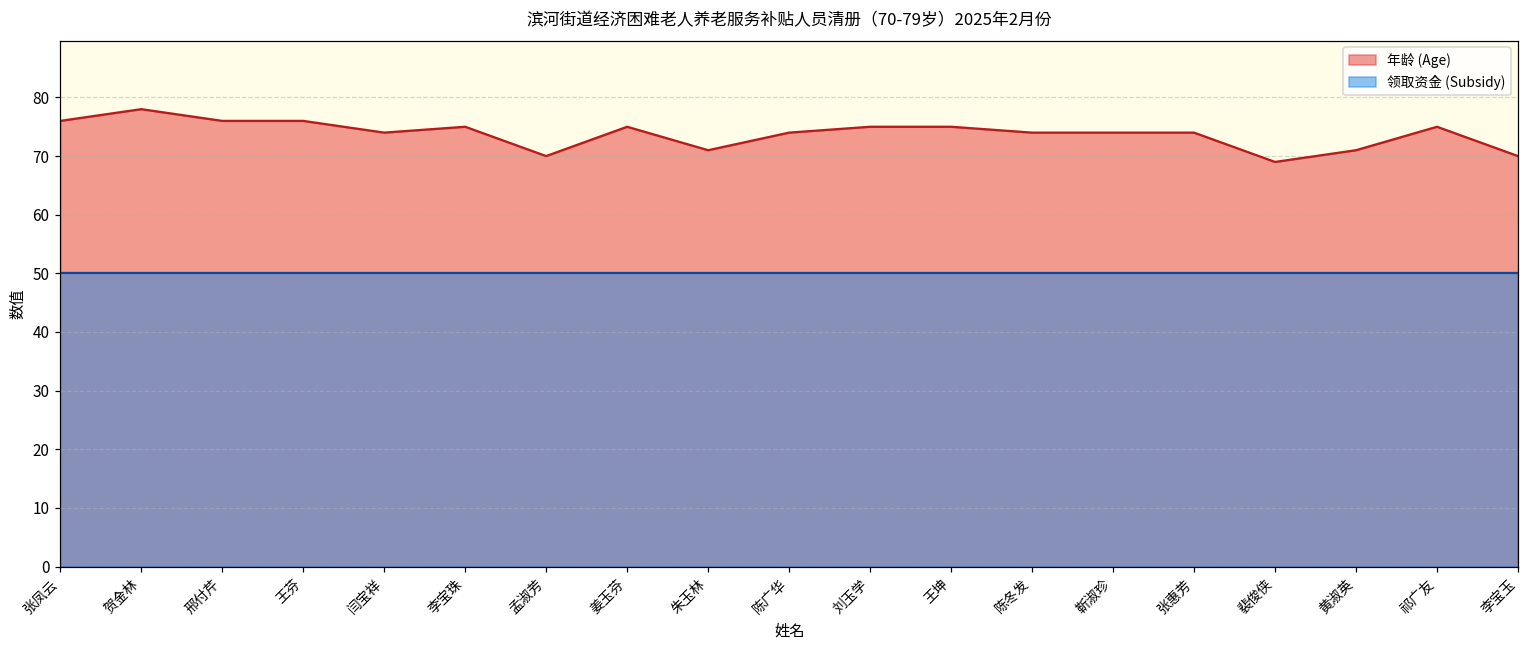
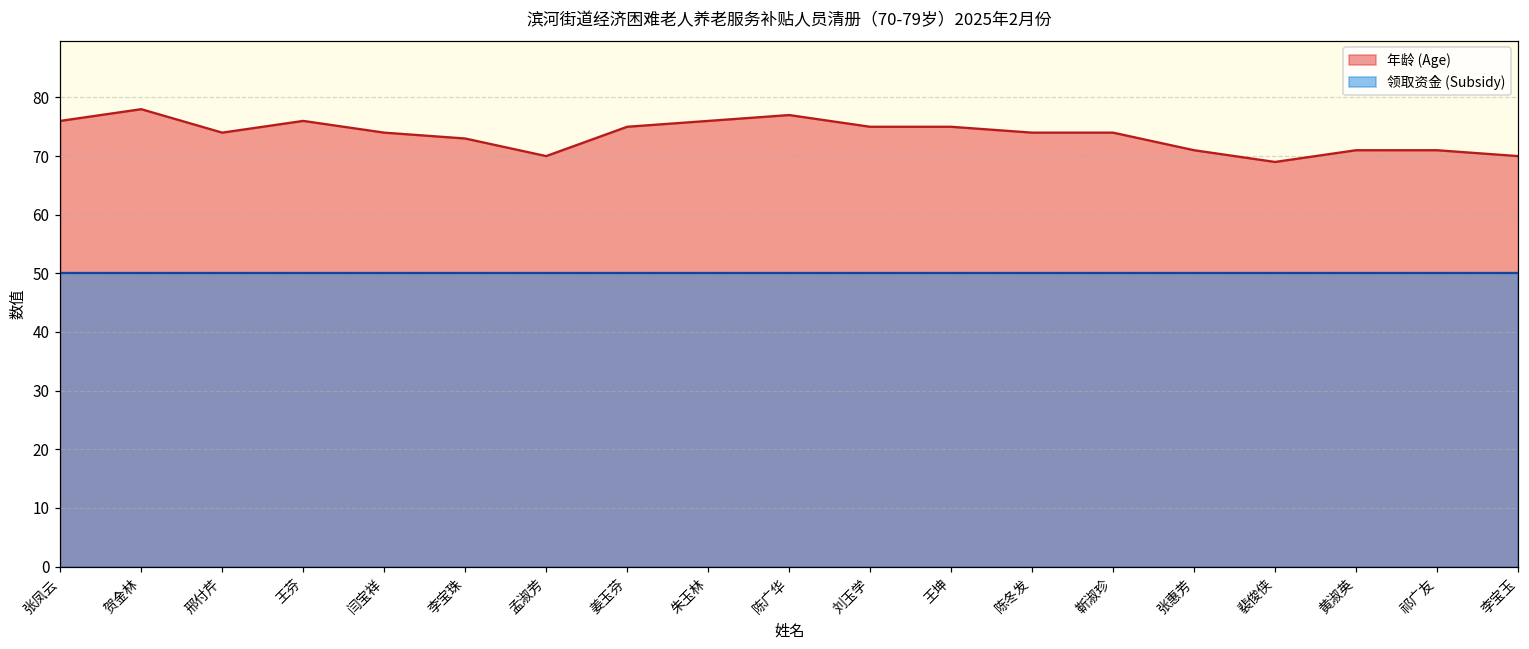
年龄 (Age), 邢付芹: 76 -> 74
年龄 (Age), 李宝珠: 75 -> 73
年龄 (Age), 朱玉林: 71 -> 76
年龄 (Age), 陈广华: 74 -> 77
年龄 (Age), 张惠芳: 74 -> 71
年龄 (Age), 祁广友: 75 -> 71
